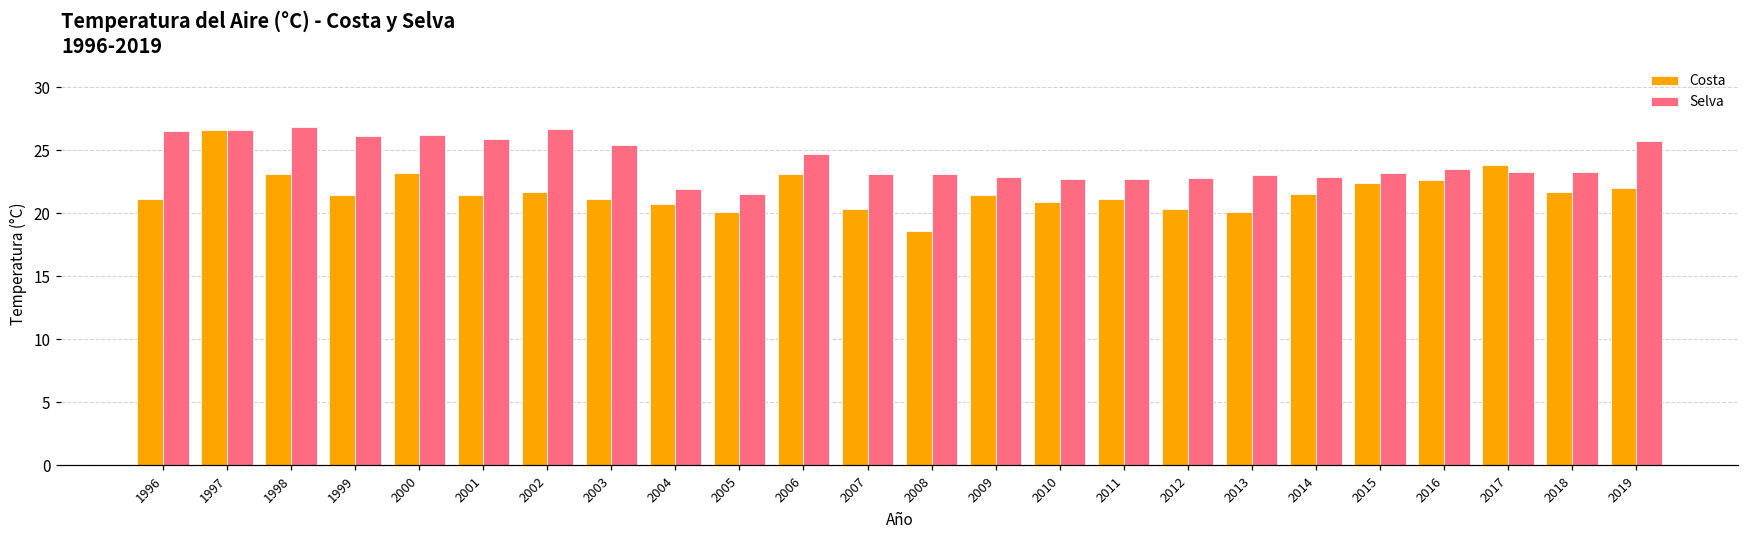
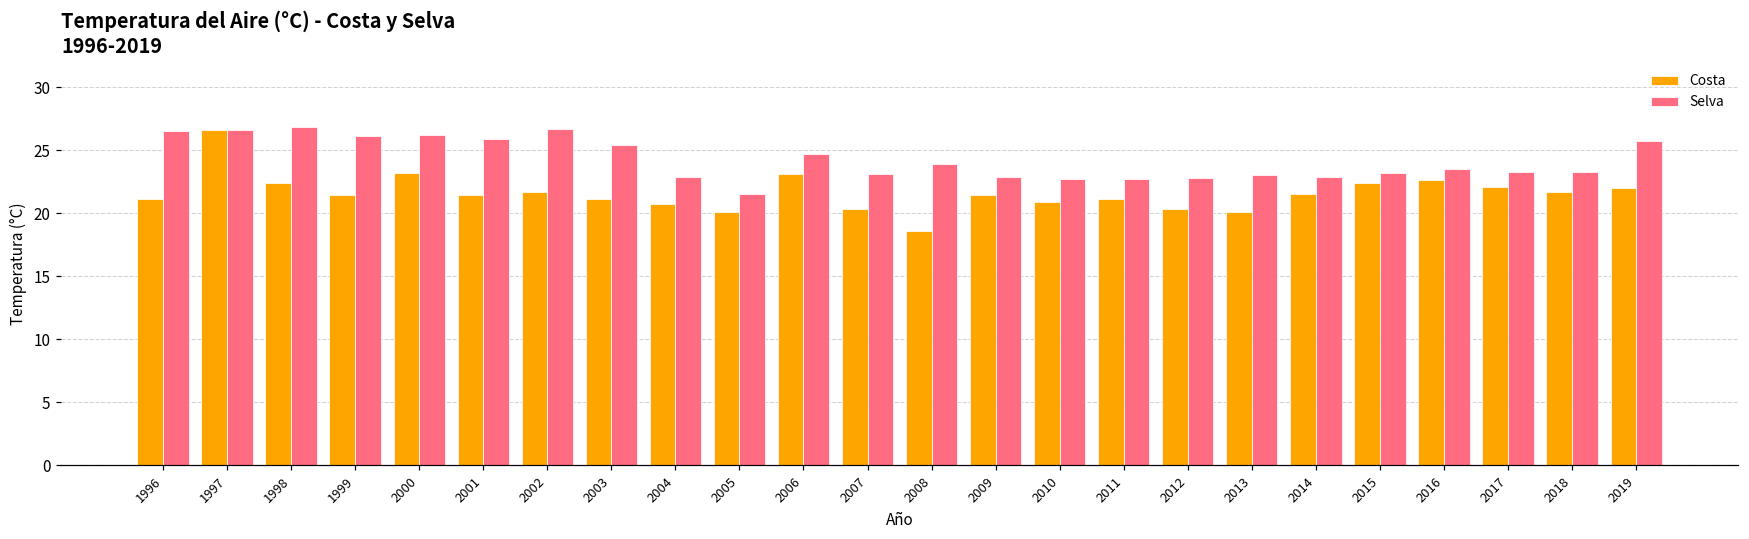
Costa, 1998: 23.1 -> 22.4
Selva, 2004: 21.9 -> 22.9
Selva, 2008: 23.1 -> 23.9
Costa, 2017: 23.8 -> 22.1
